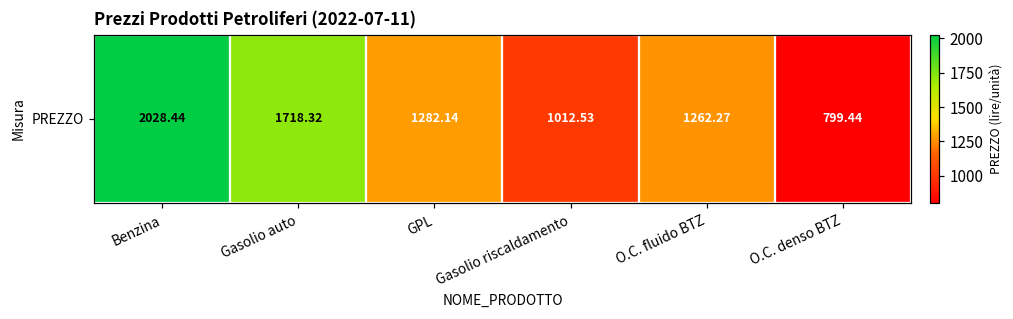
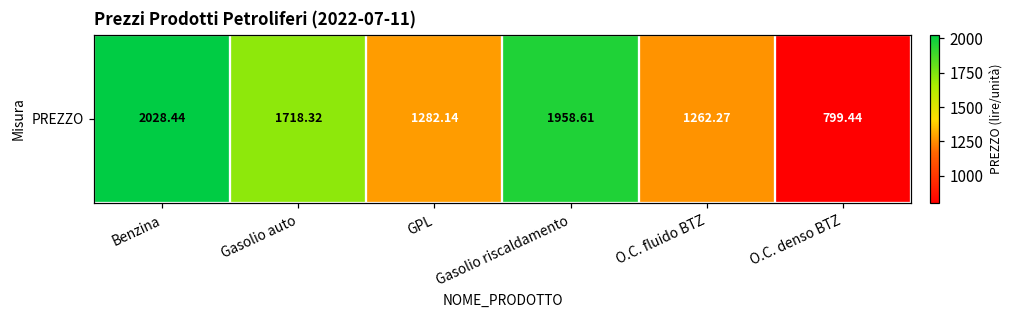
PREZZO, Gasolio riscaldamento: 1012.53 -> 1958.61
